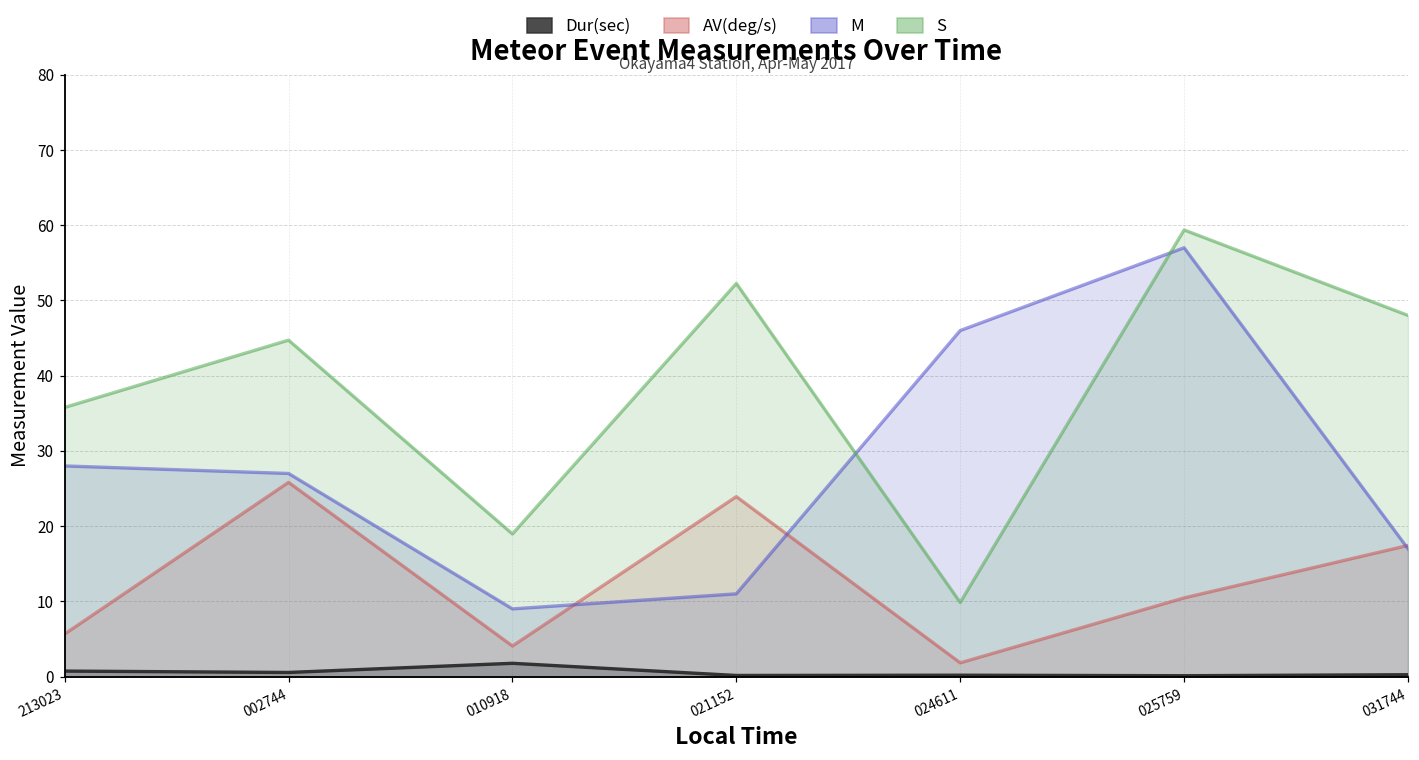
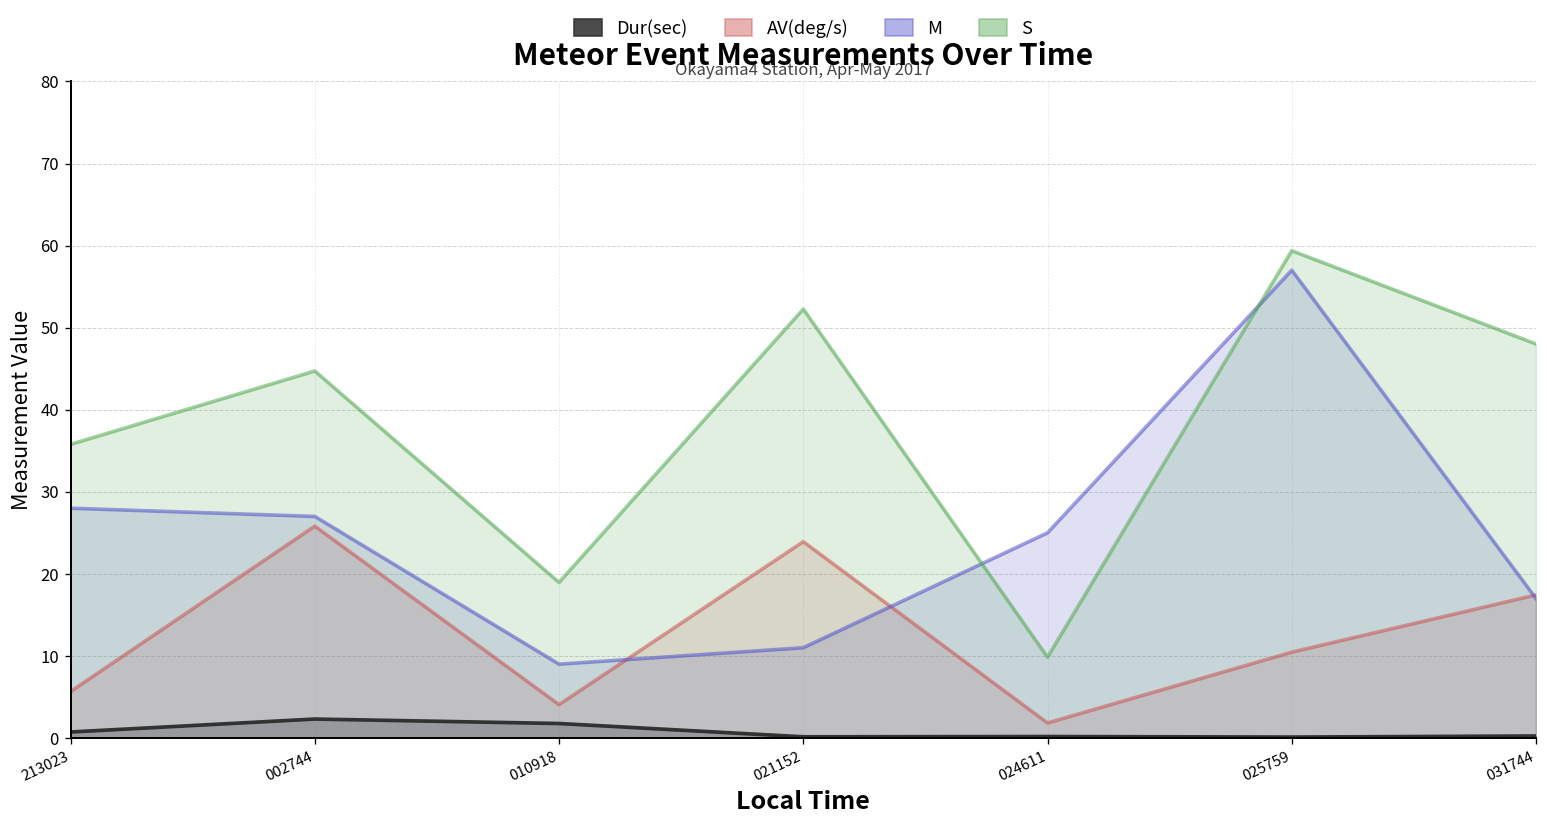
Dur(sec), 002744: 1 -> 2
M, 024611: 46 -> 25
